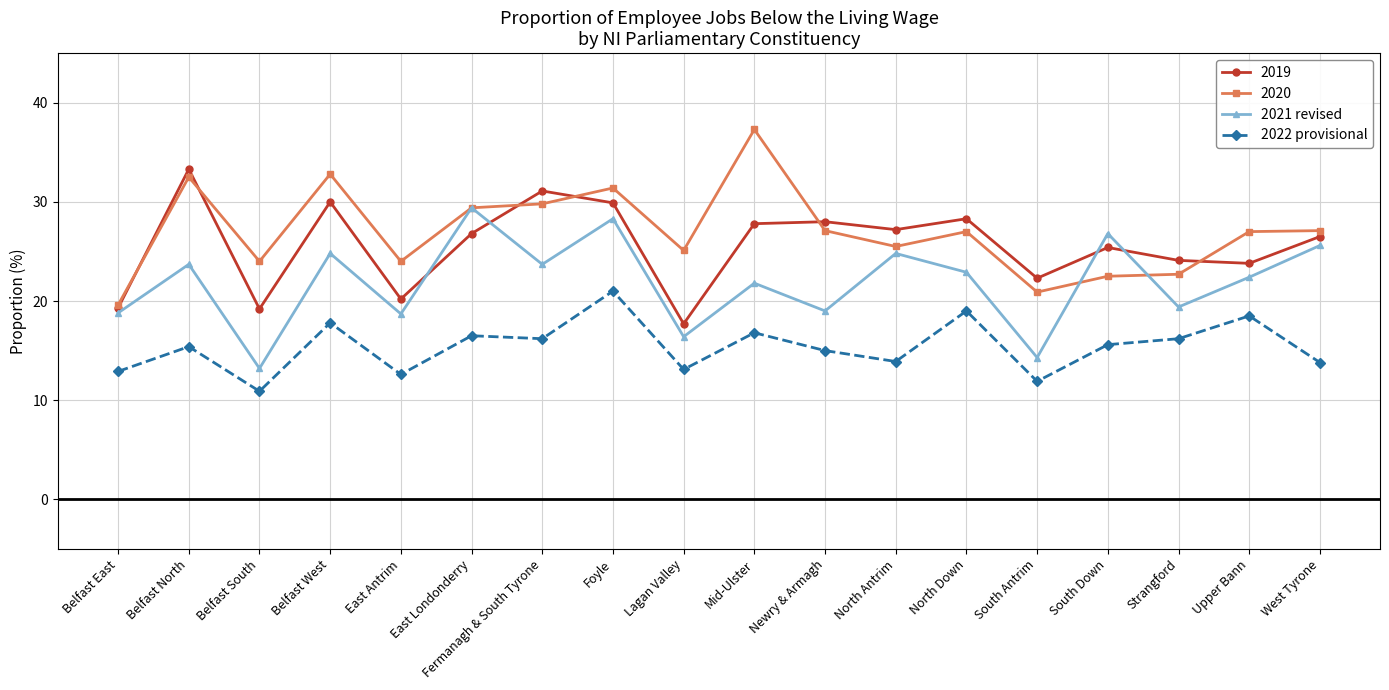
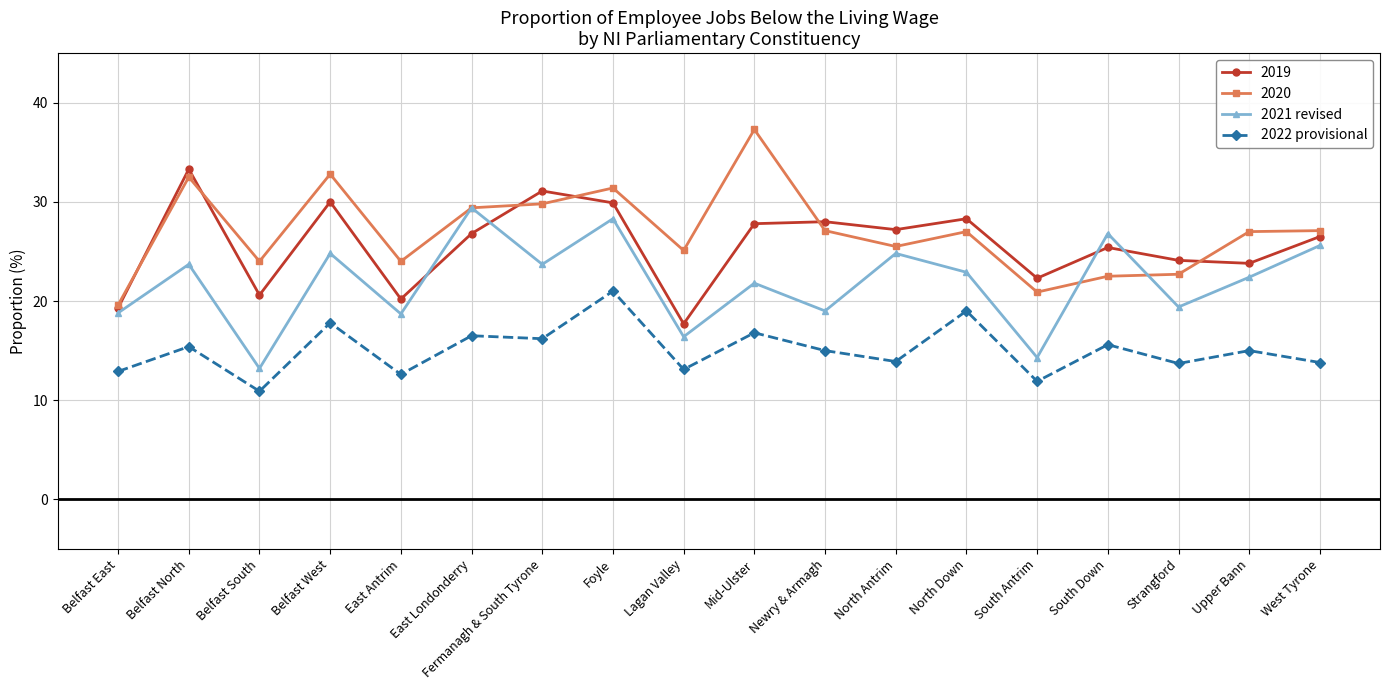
2019, Belfast South: 19 -> 21
2022 provisional, Strangford: 16 -> 14
2022 provisional, Upper Bann: 19 -> 15
